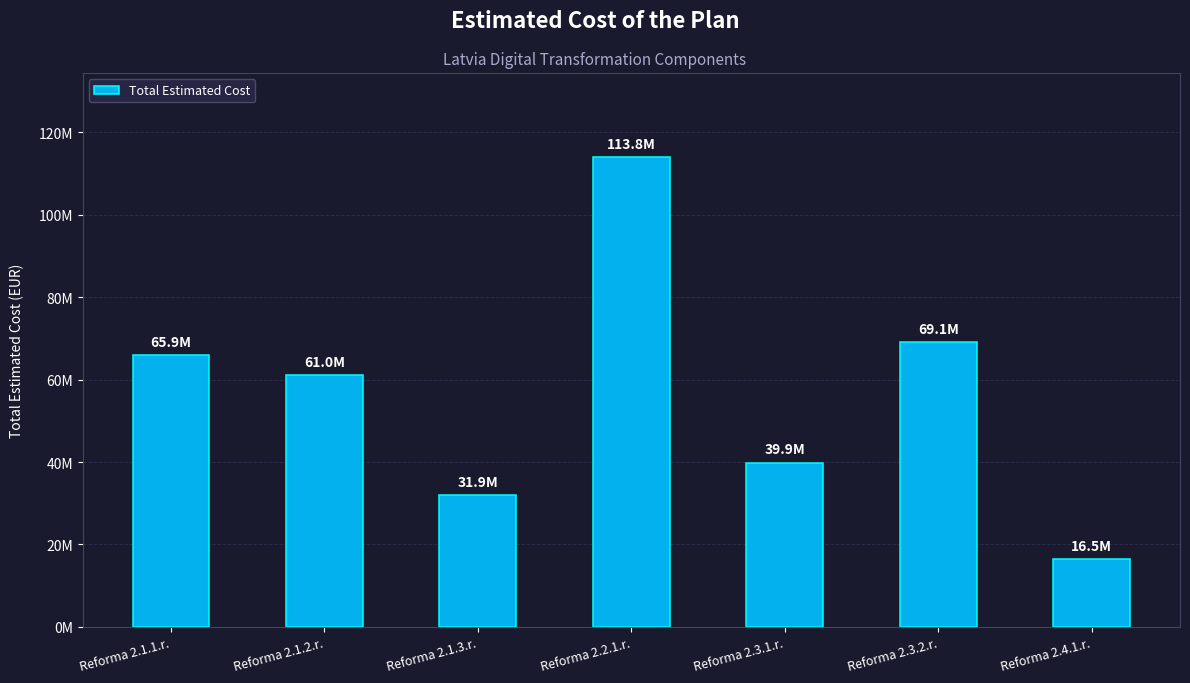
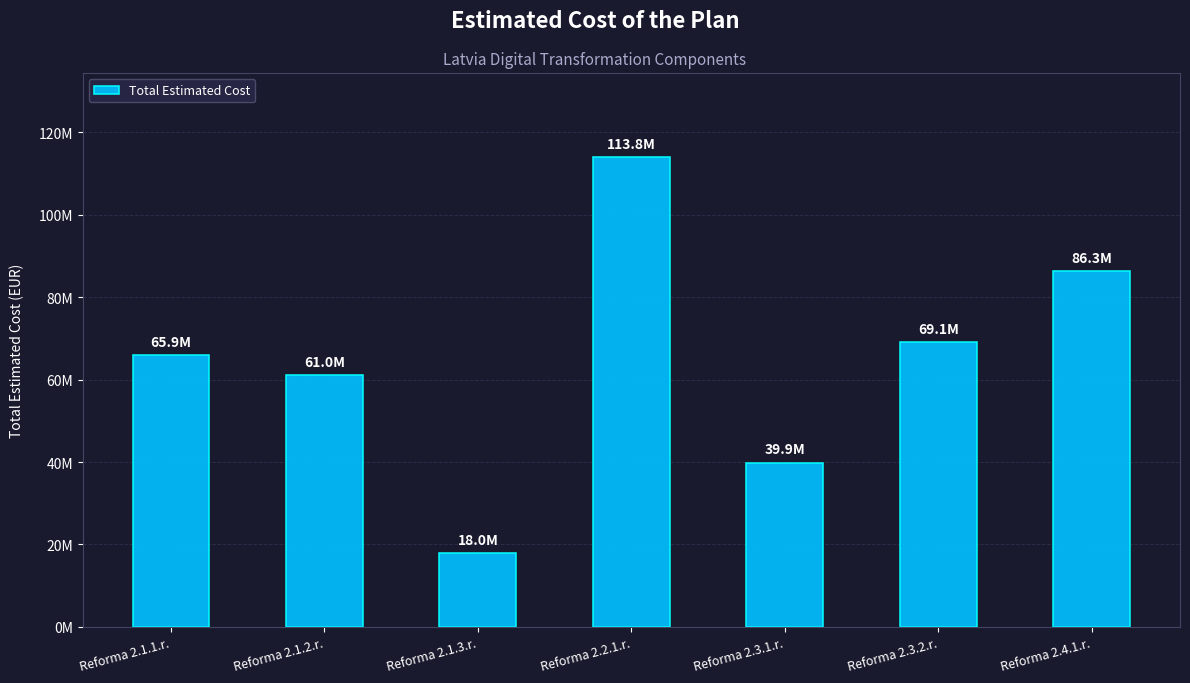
Reforma 2.1.3.r.: 31.9M -> 18.0M
Reforma 2.4.1.r.: 16.5M -> 86.3M
